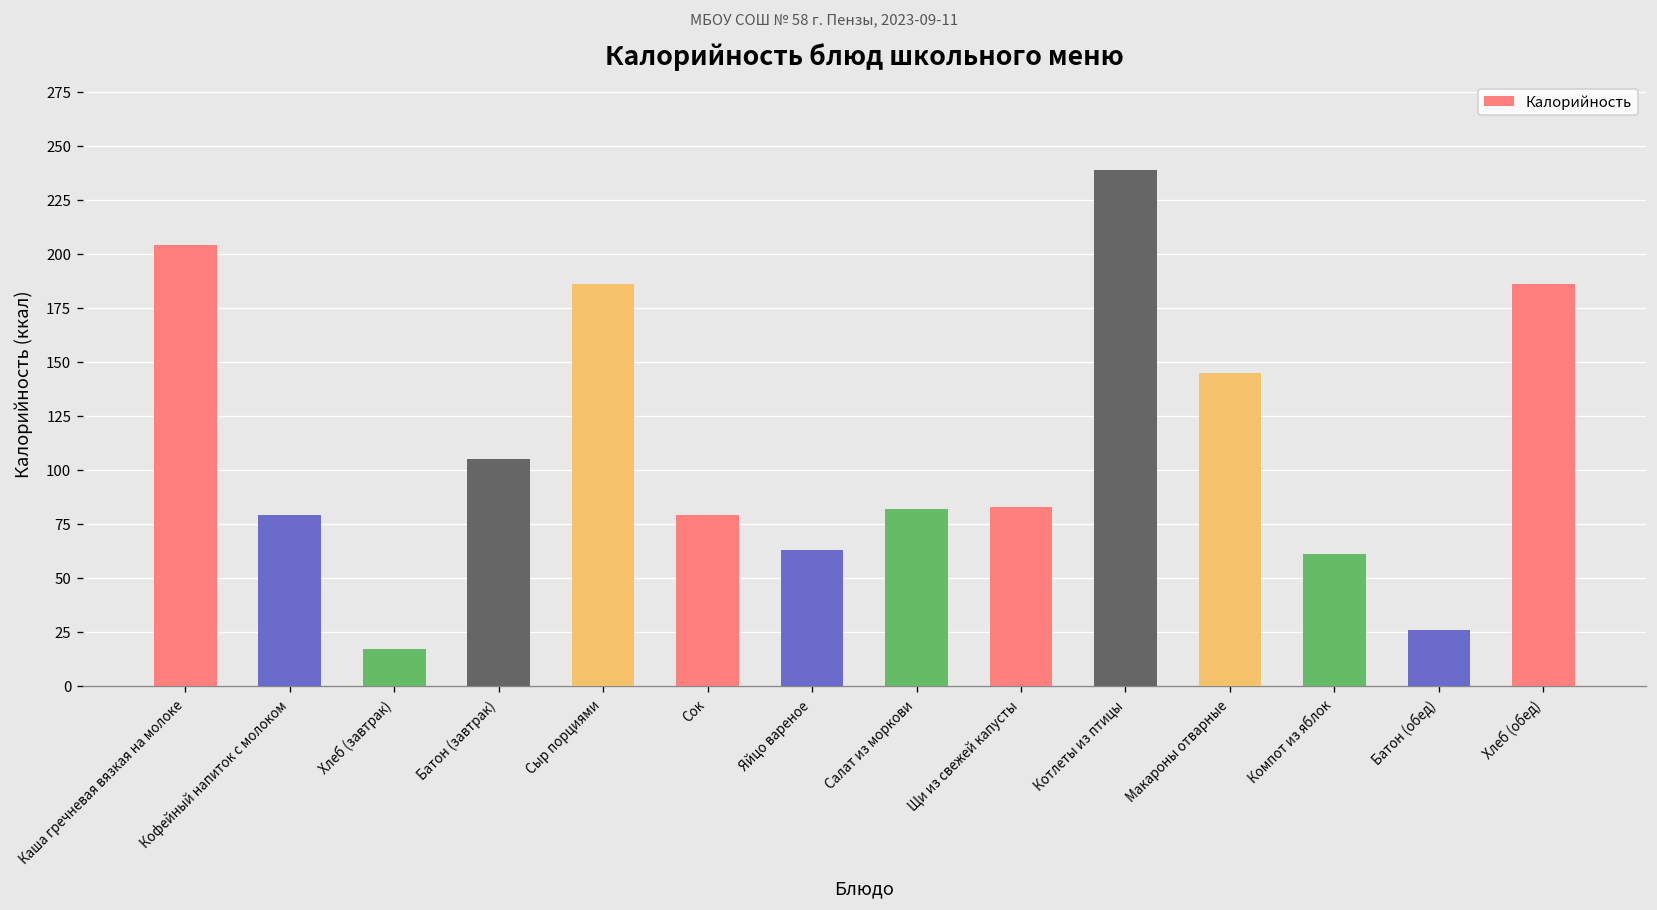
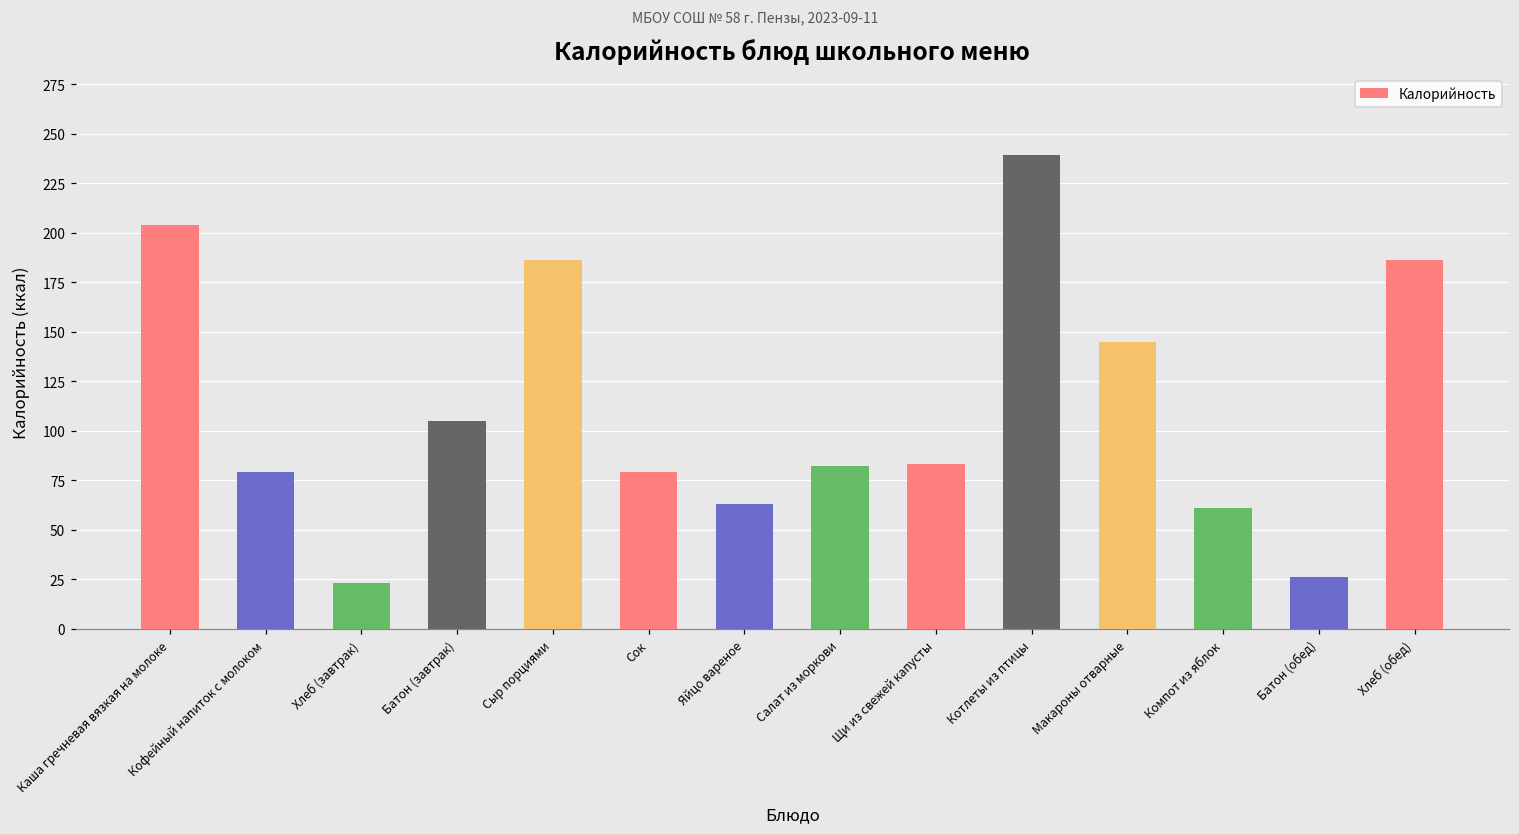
Хлеб (завтрак): 17 -> 23
